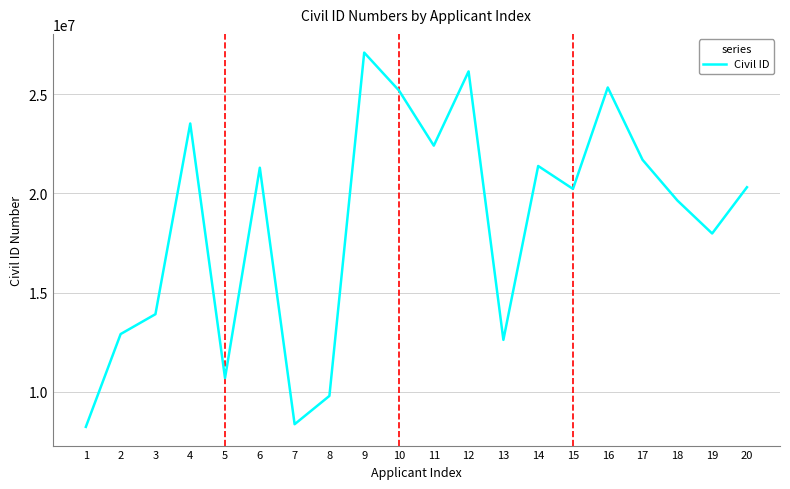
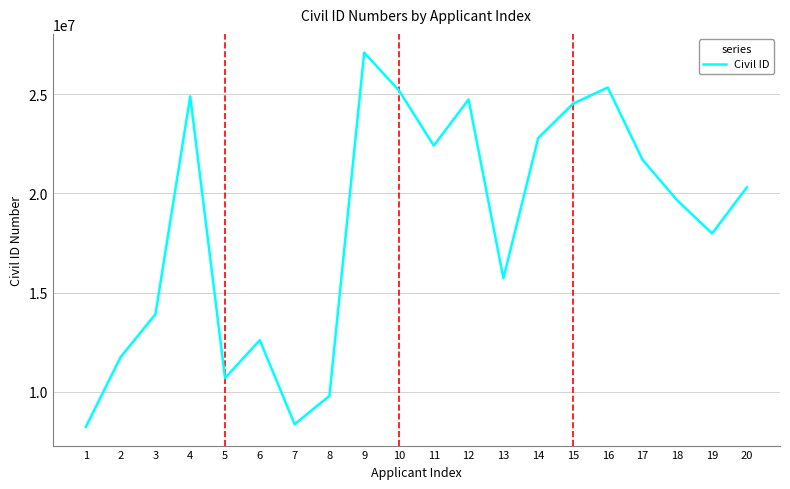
2: 12900000 -> 11800000
4: 23500000 -> 24900000
6: 21300000 -> 12600000
12: 26100000 -> 24700000
13: 12600000 -> 15700000
14: 21400000 -> 22800000
15: 20200000 -> 24500000
